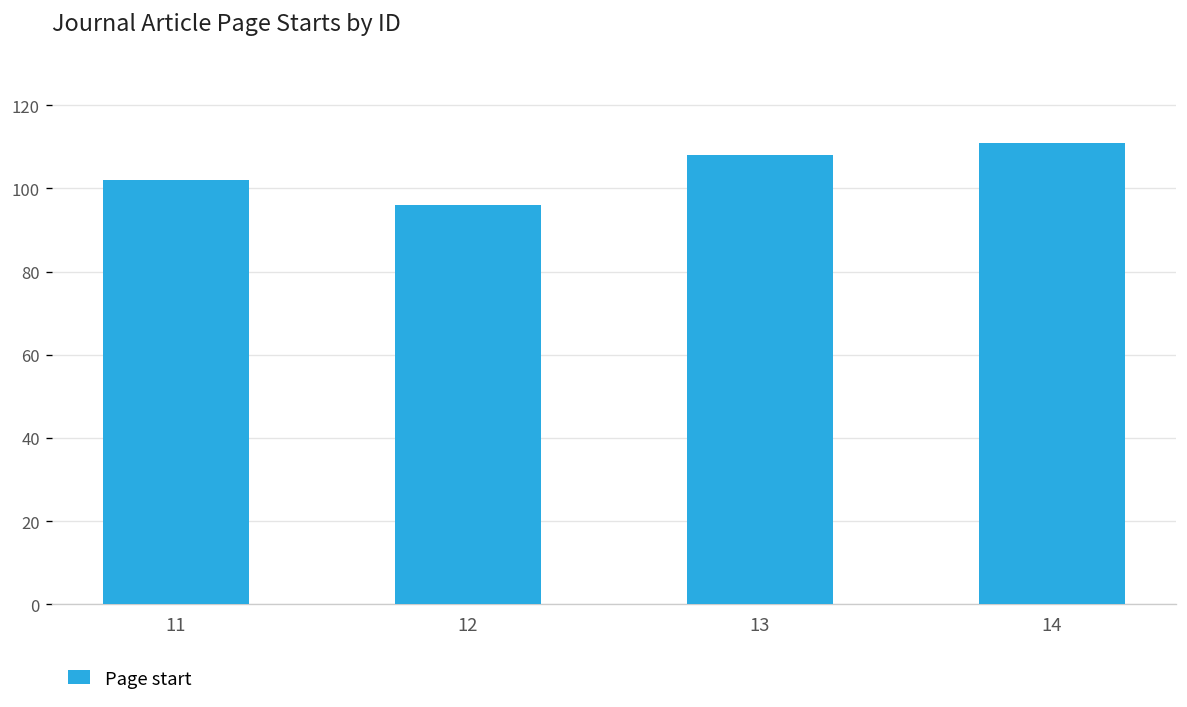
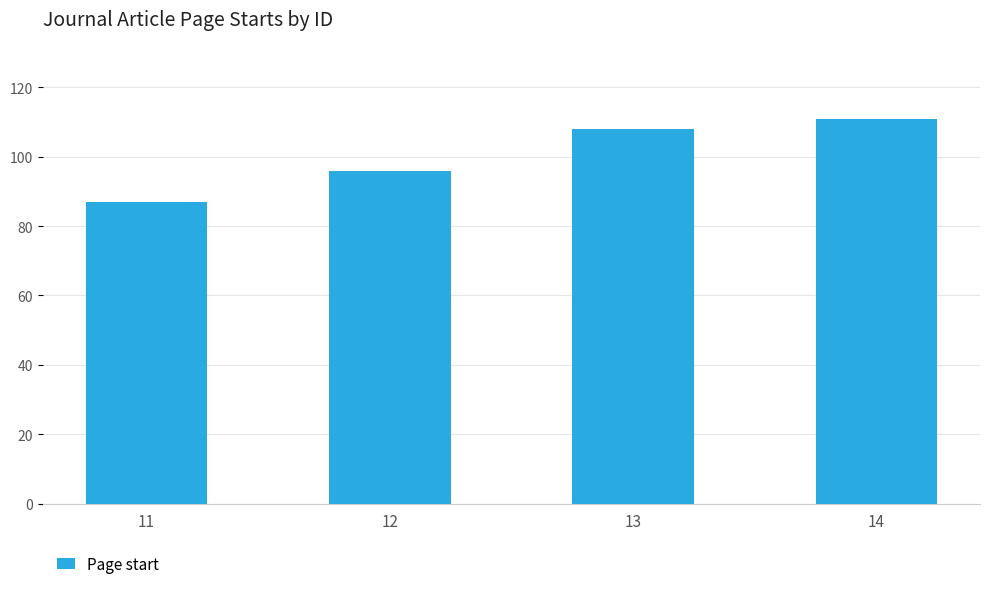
11: 102 -> 87
